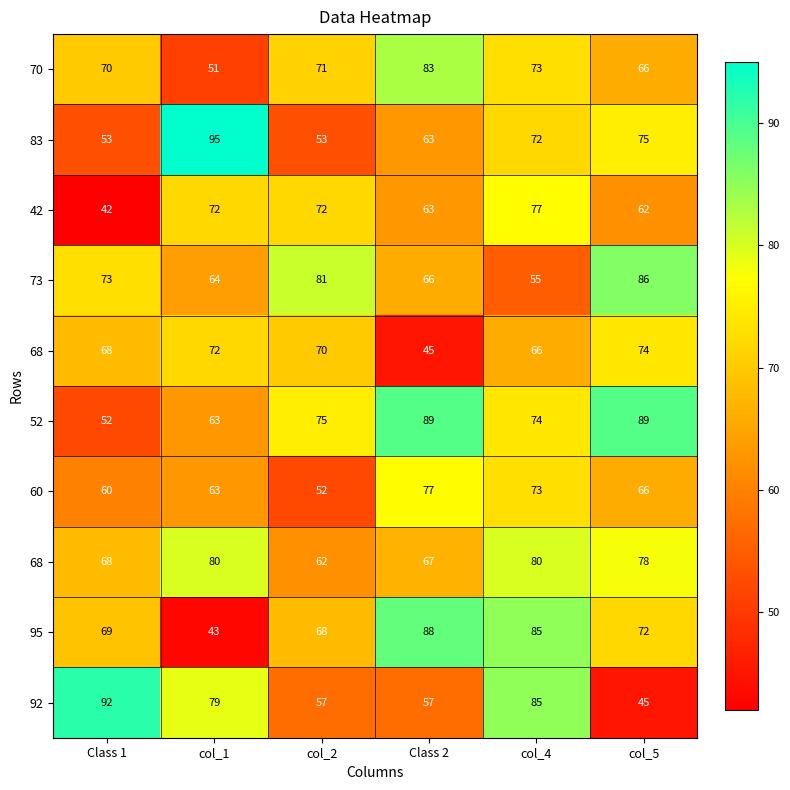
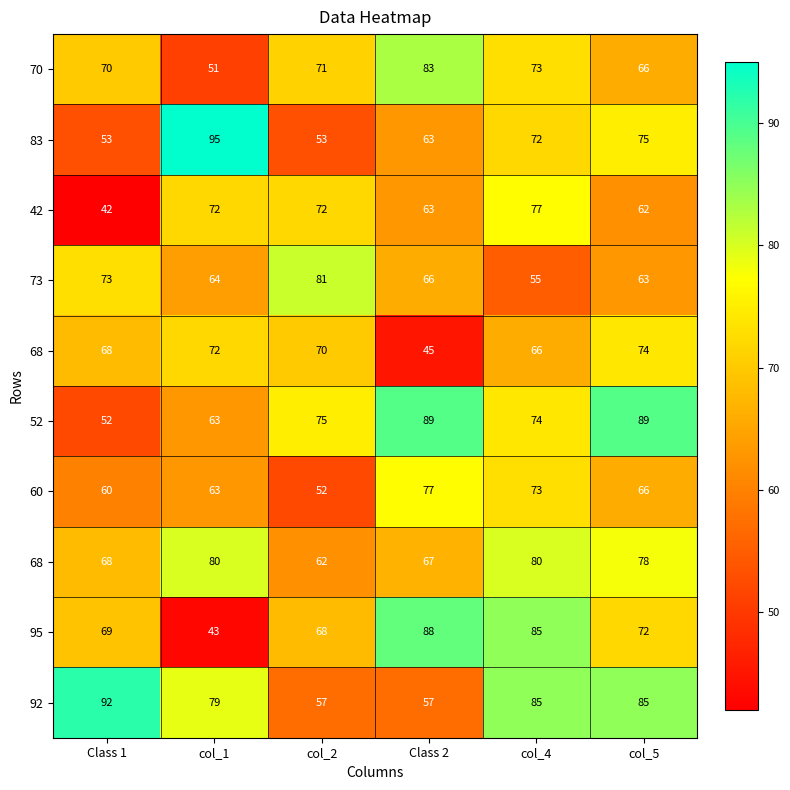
73, col_5: 86 -> 63
92, col_5: 45 -> 85
